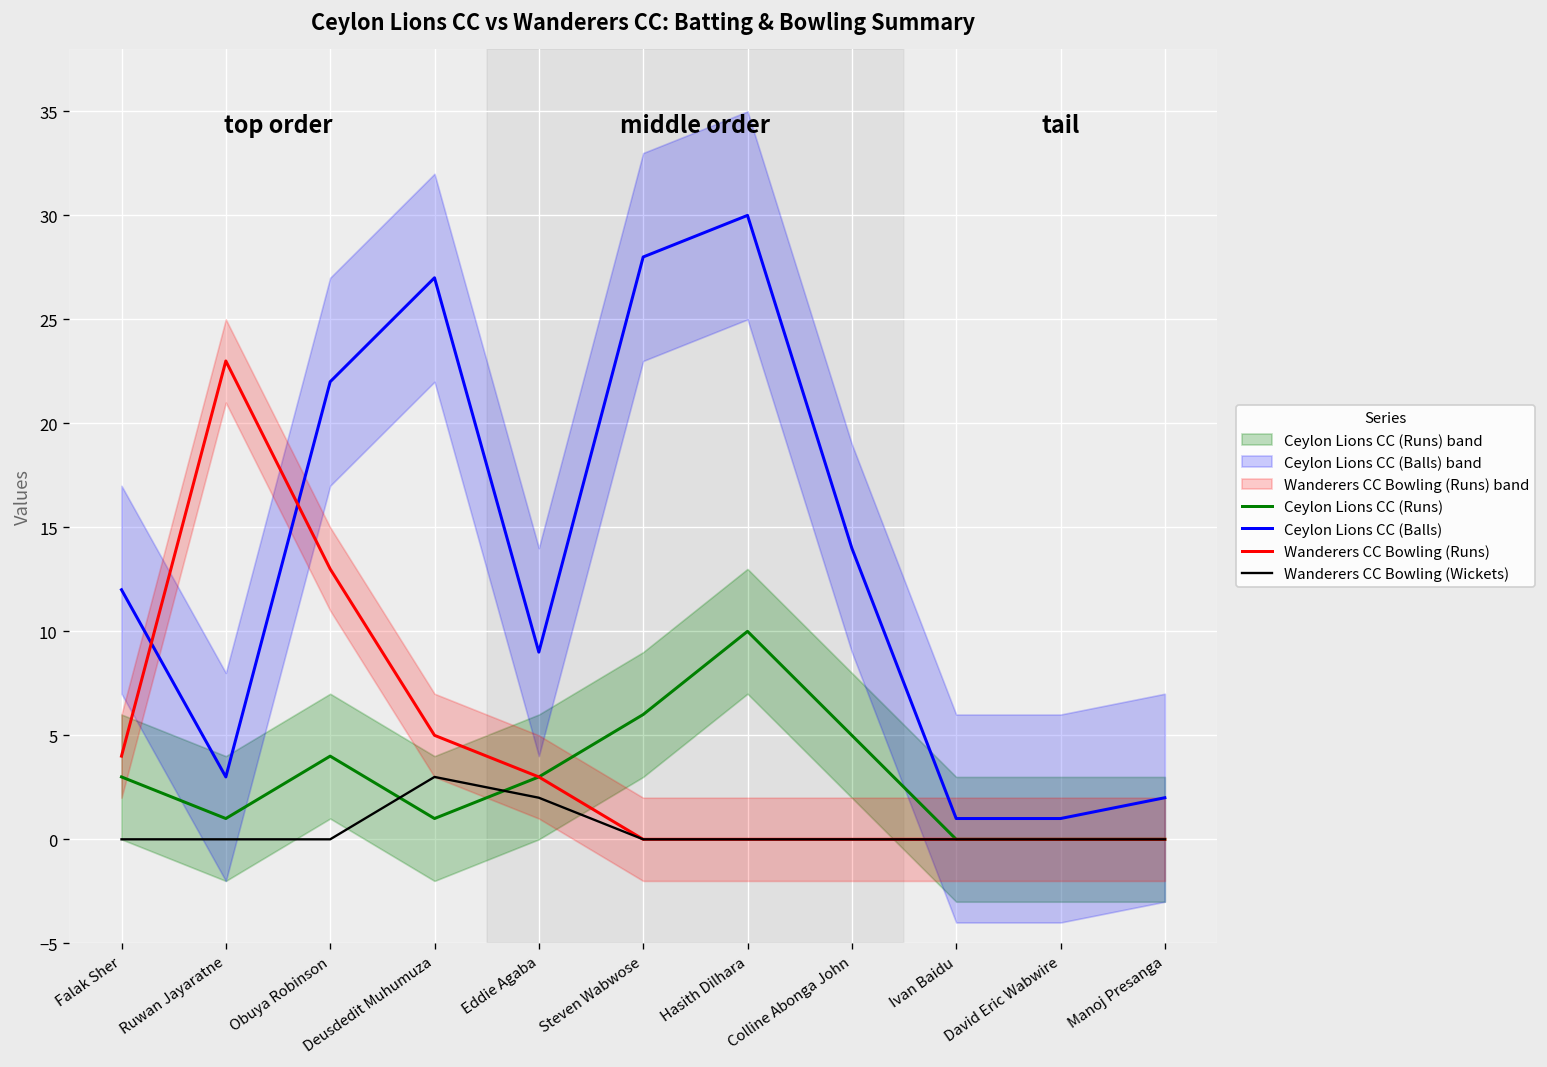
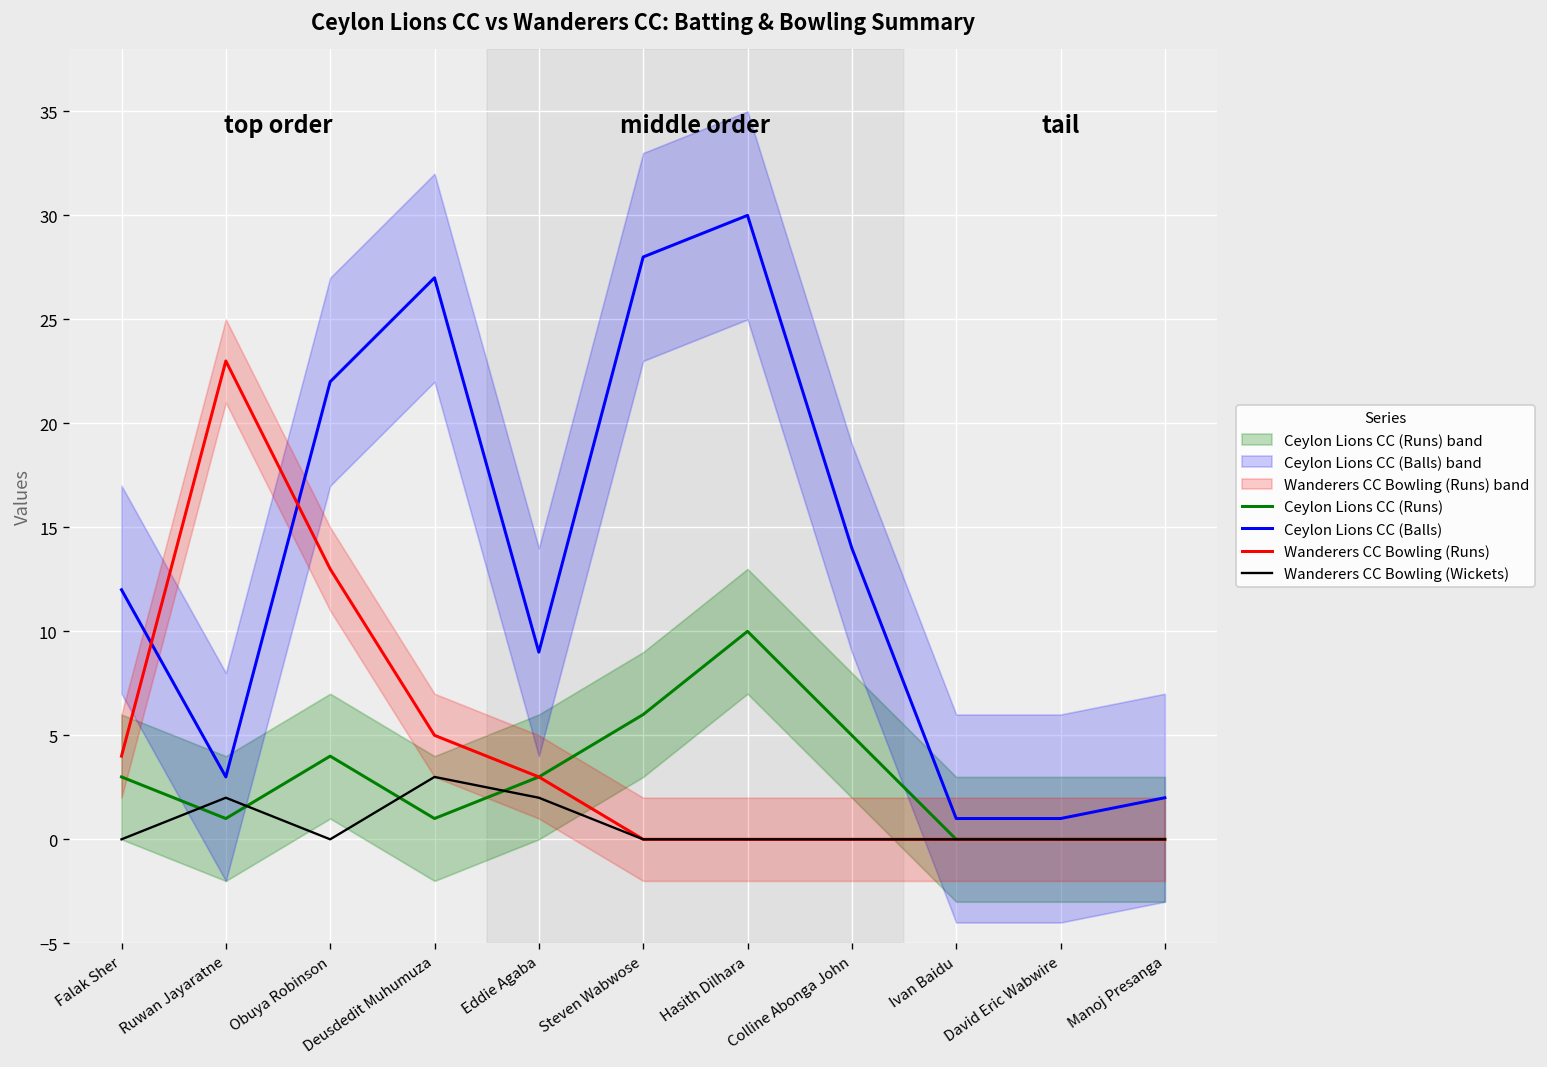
Wanderers CC Bowling (Wickets), Ruwan Jayaratne: 0 -> 2
